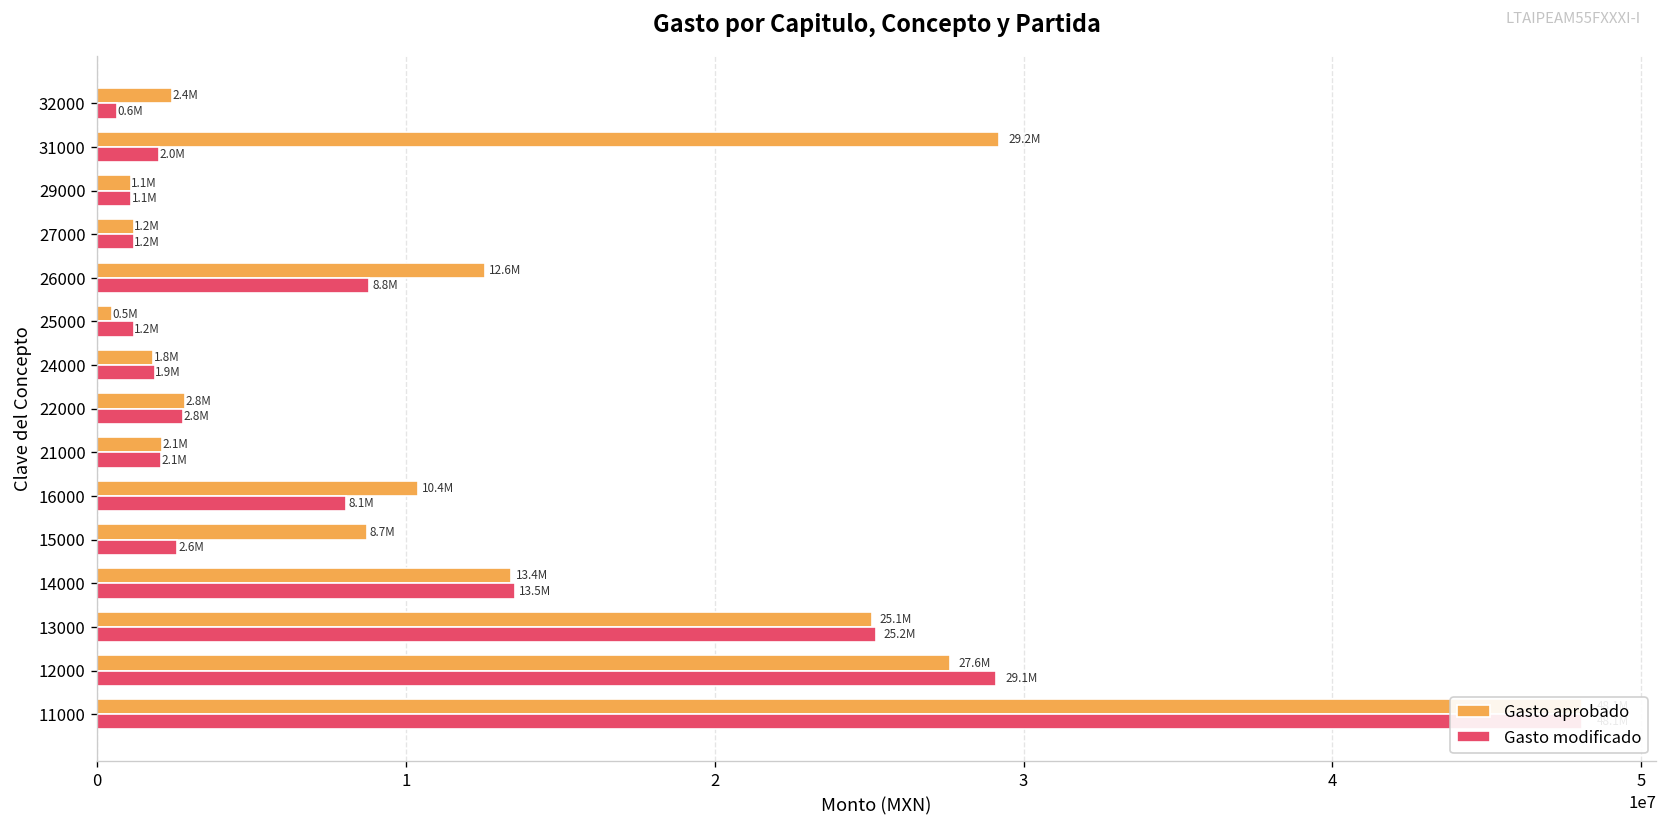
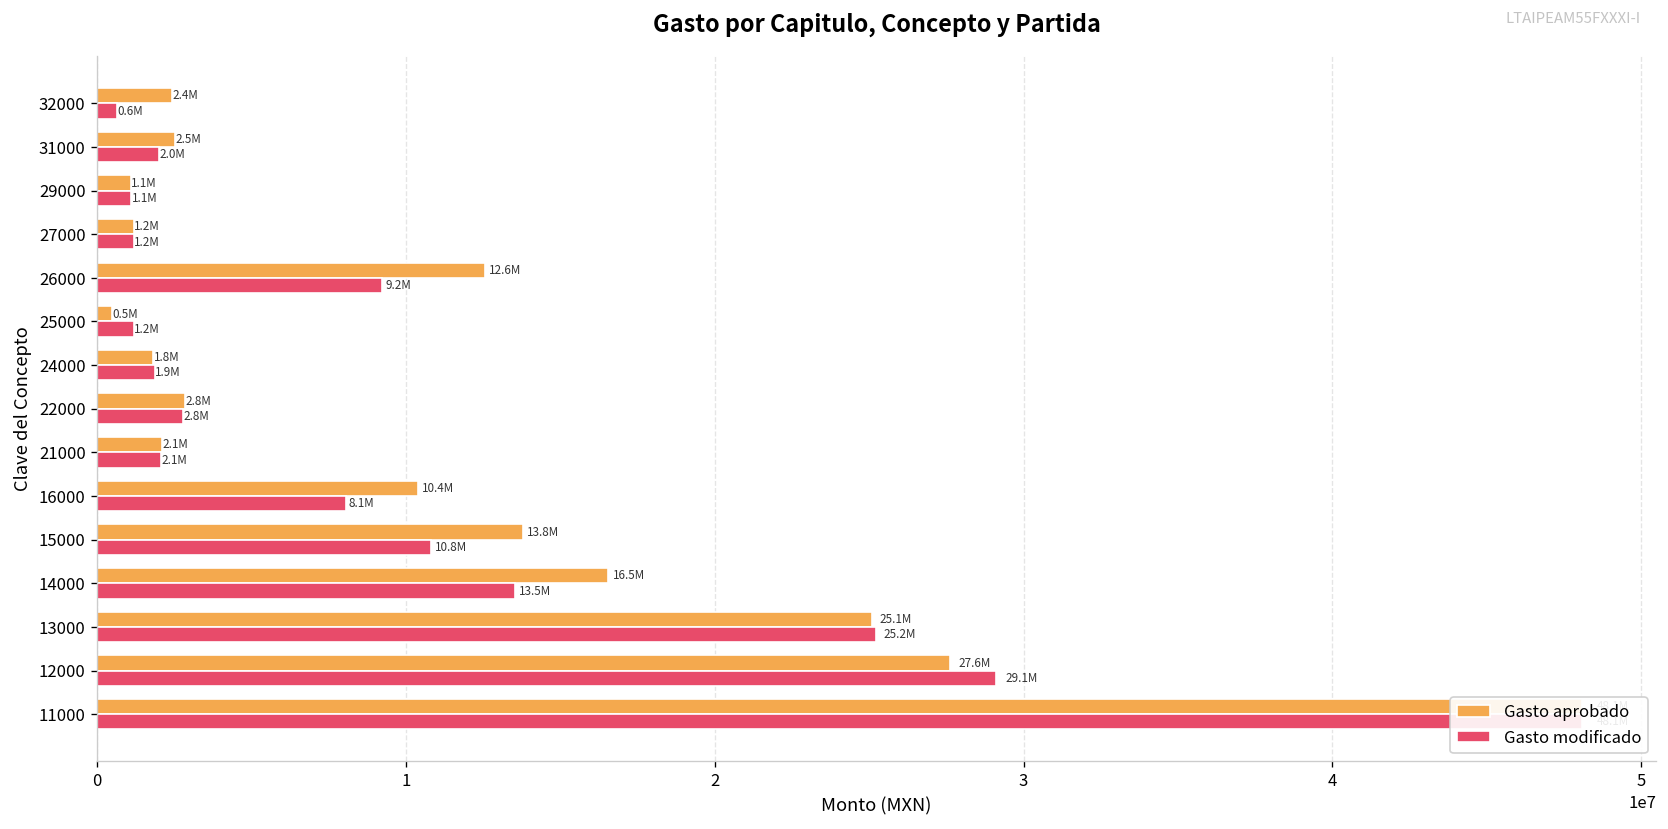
Gasto aprobado, 31000: 29.2M -> 2.5M
Gasto modificado, 26000: 8.8M -> 9.2M
Gasto aprobado, 15000: 8.7M -> 13.8M
Gasto modificado, 15000: 2.6M -> 10.8M
Gasto aprobado, 14000: 13.4M -> 16.5M
